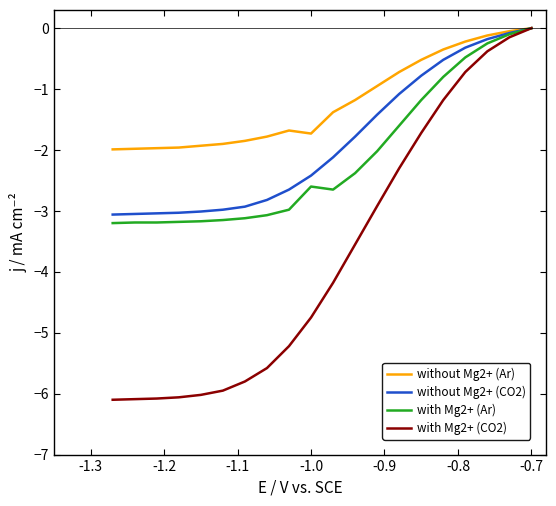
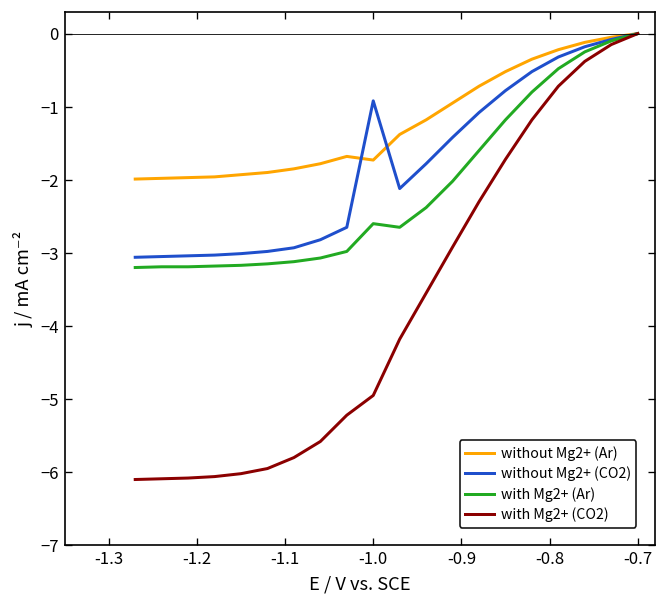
without Mg2+ (CO2), -1.0: -2.4 -> -0.9
with Mg2+ (CO2), -1.0: -4.8 -> -5.0
